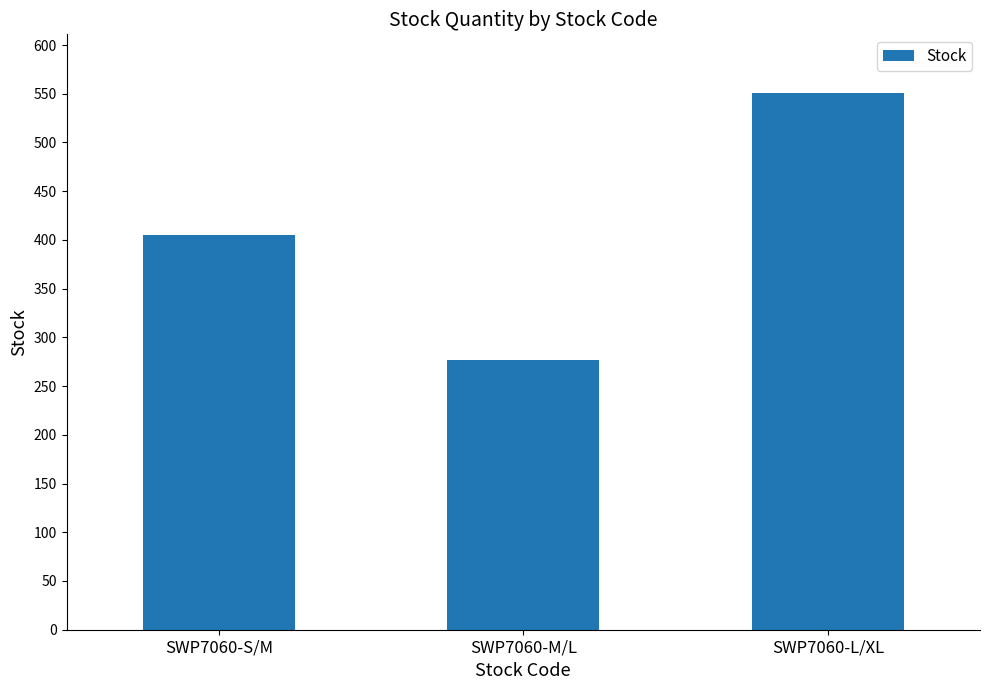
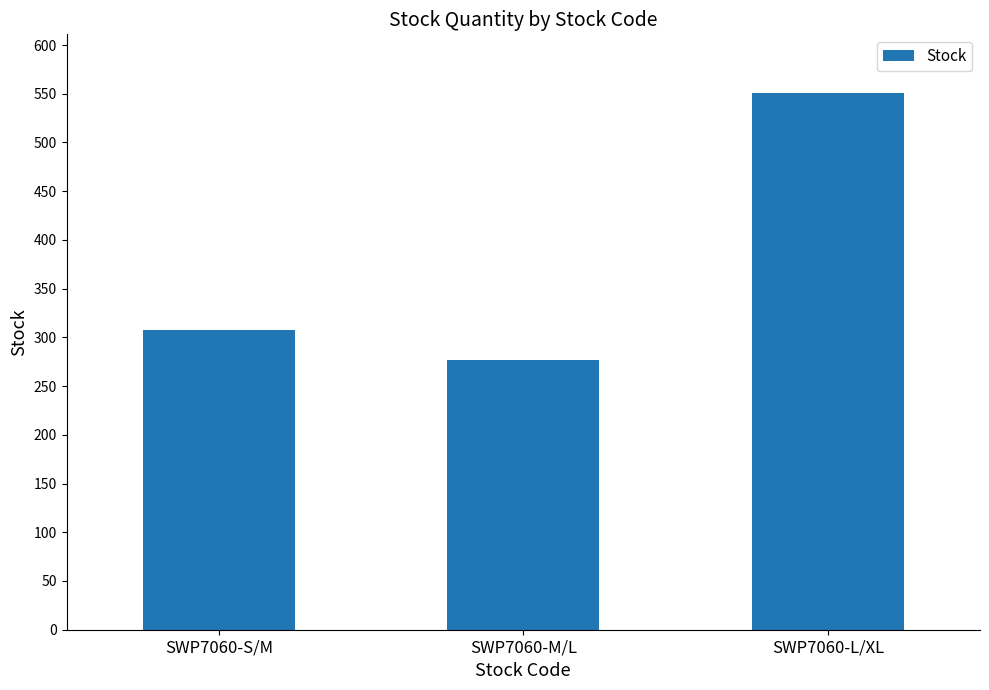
SWP7060-S/M: 410 -> 310
